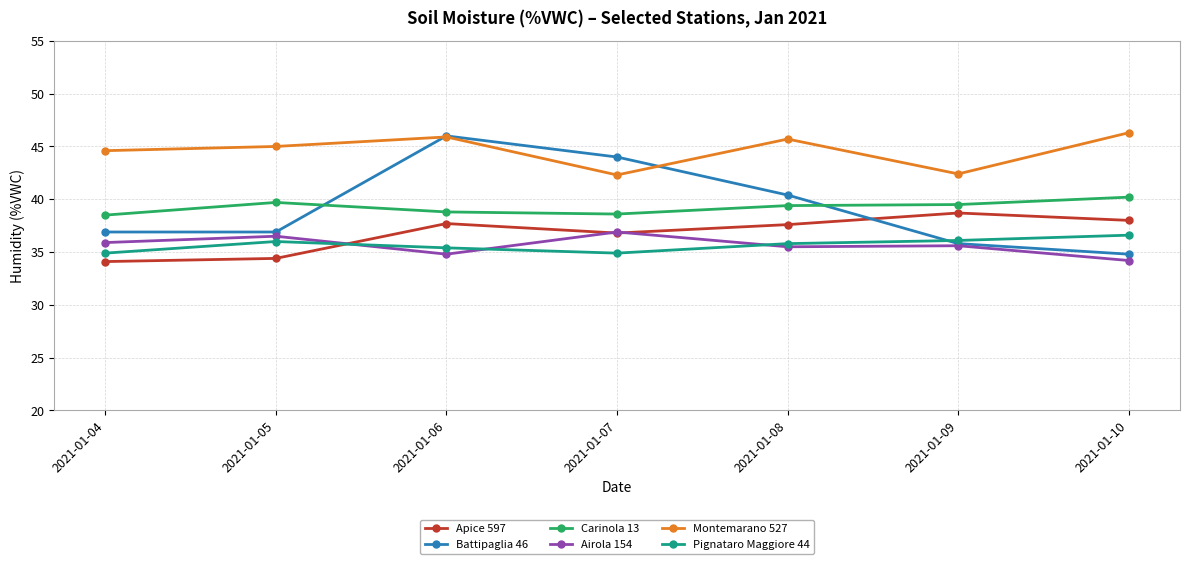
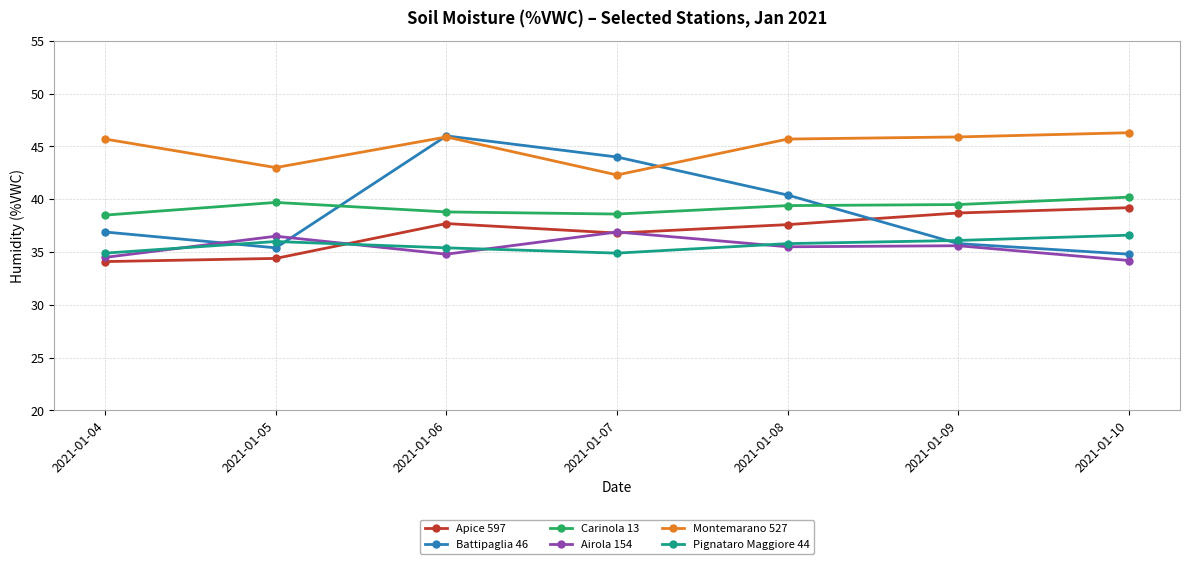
Airola 154, 2021-01-04: 35.9 -> 34.5
Montemarano 527, 2021-01-04: 44.6 -> 45.7
Battipaglia 46, 2021-01-05: 36.9 -> 35.4
Montemarano 527, 2021-01-05: 45 -> 43
Montemarano 527, 2021-01-09: 42.4 -> 45.9
Apice 597, 2021-01-10: 38.0 -> 39.2
